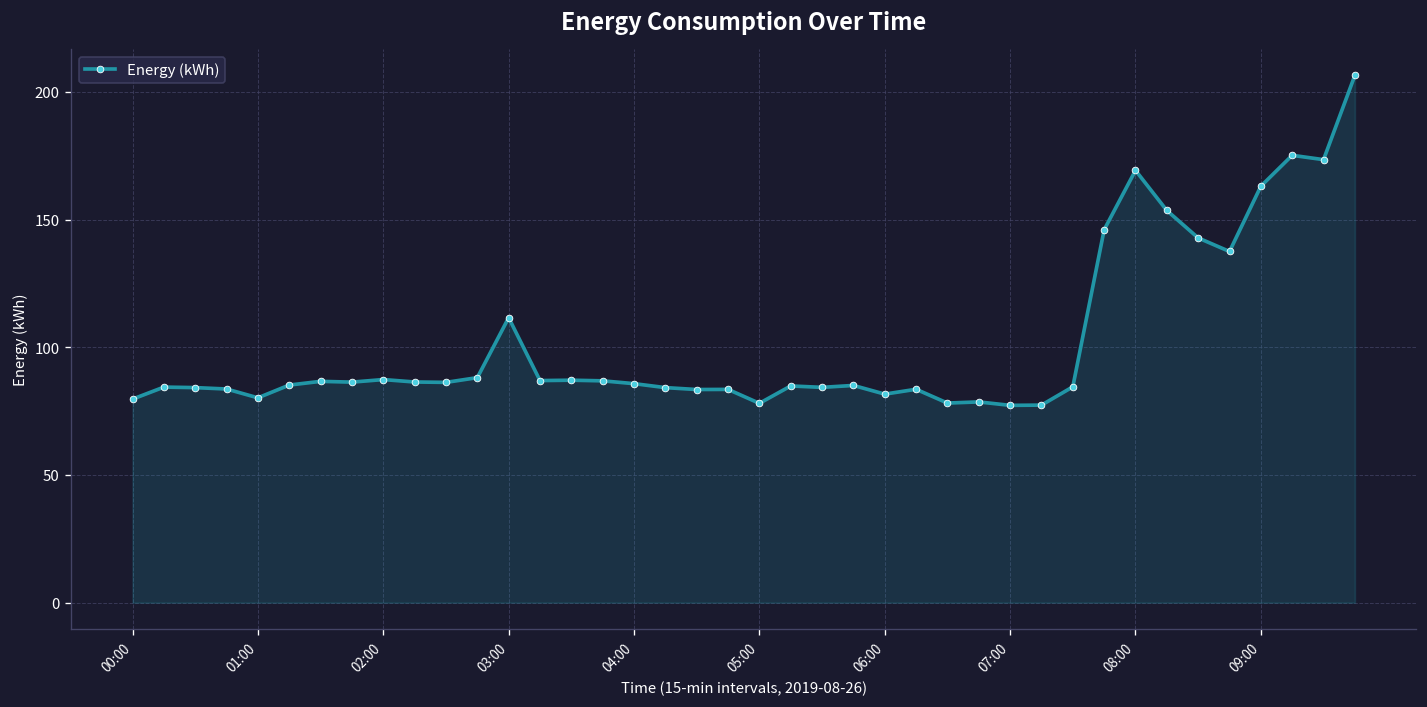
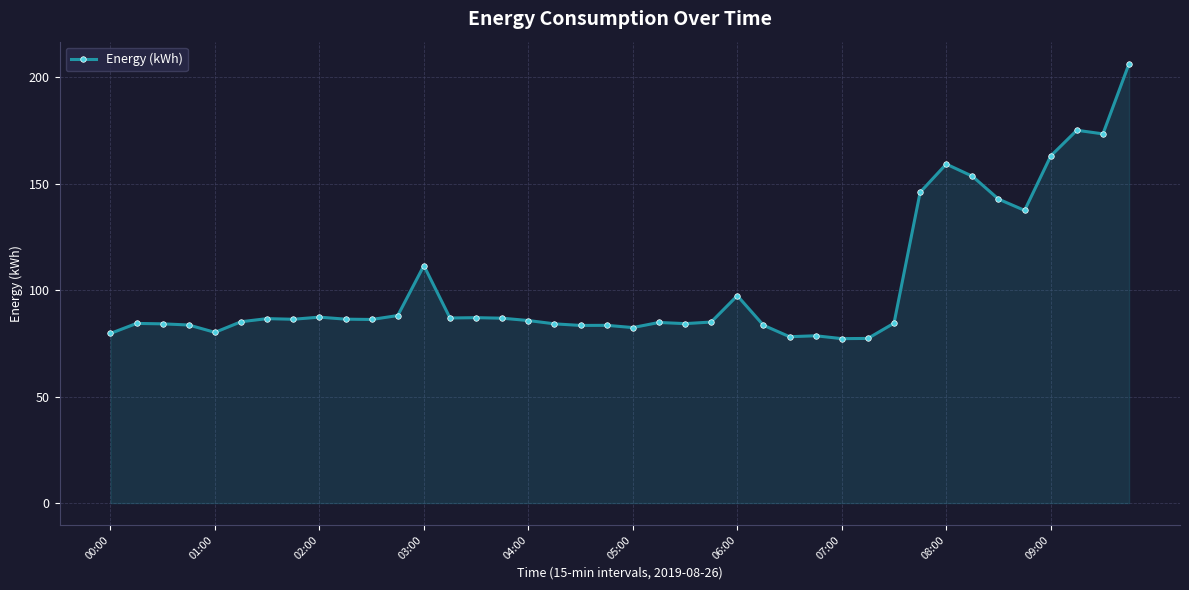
05:00: 78 -> 82
06:00: 82 -> 97
08:00: 169 -> 159
